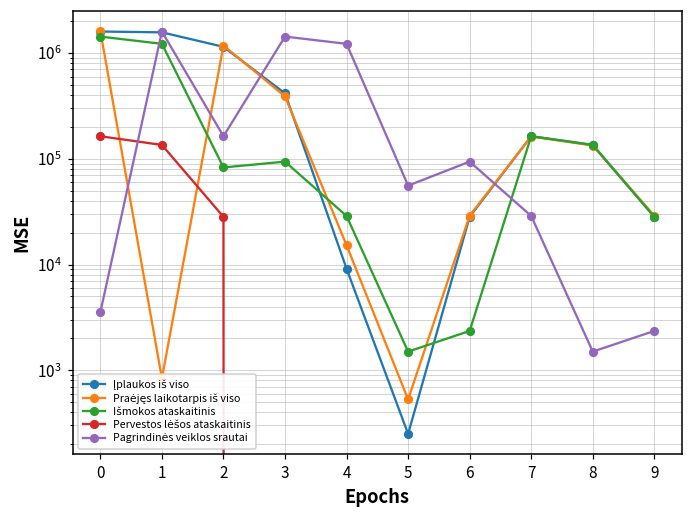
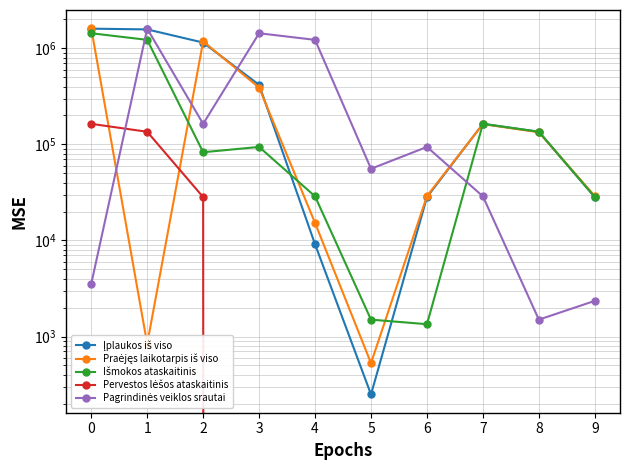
Išmokos ataskaitinis, 6: 2400 -> 1300
